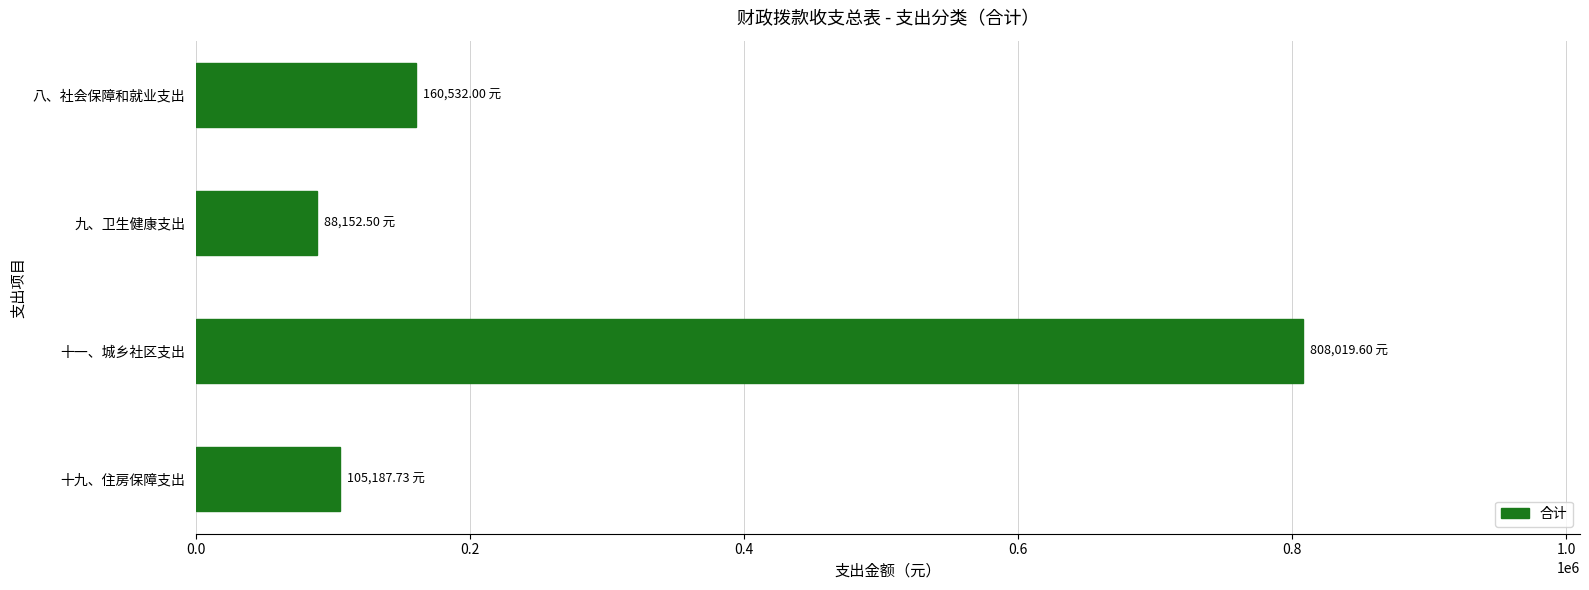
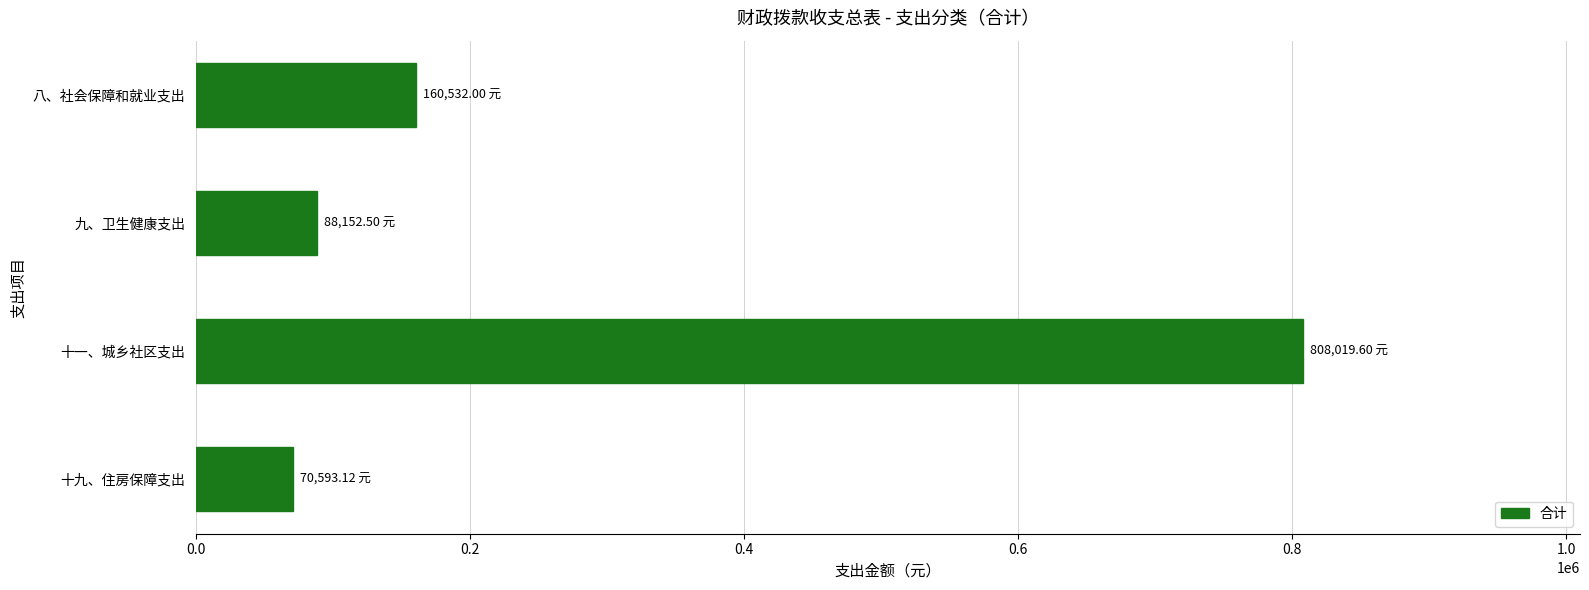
十九、住房保障支出: 105,187.73 -> 70,593.12
